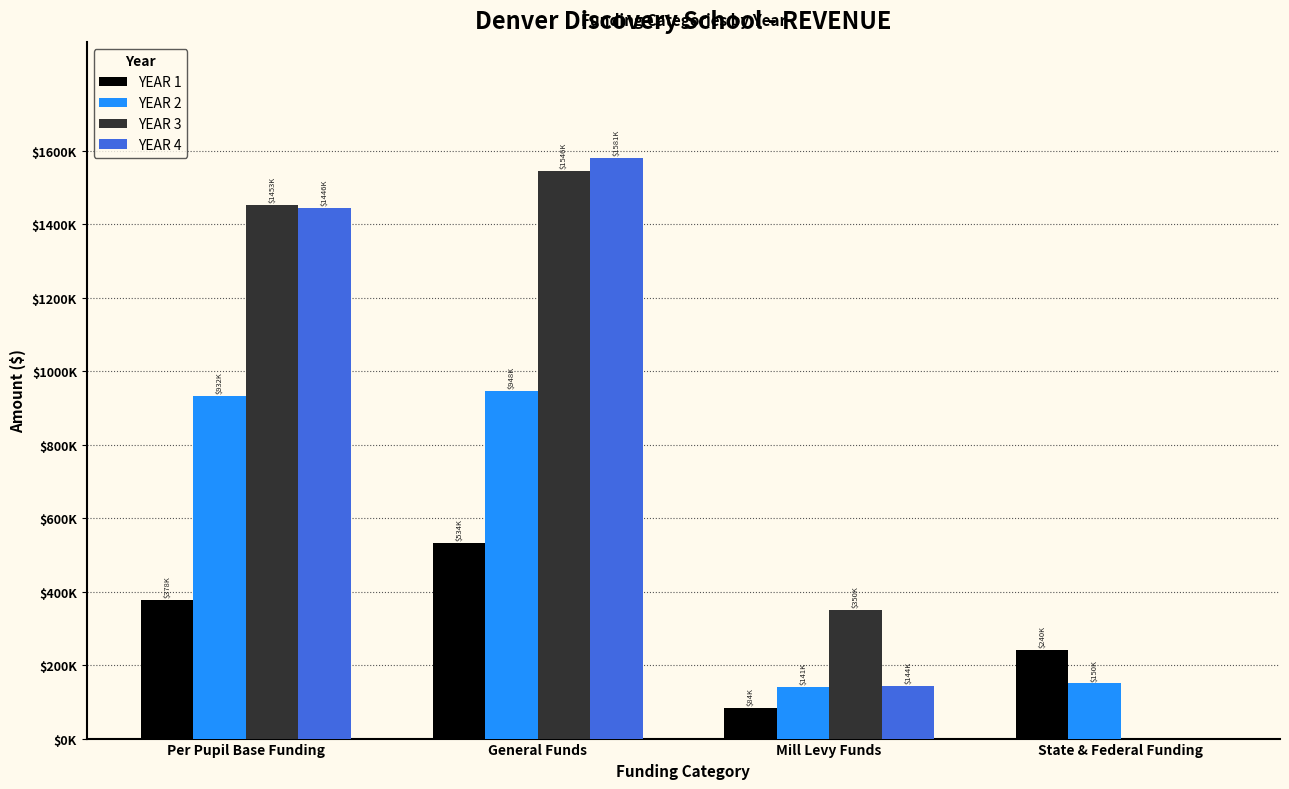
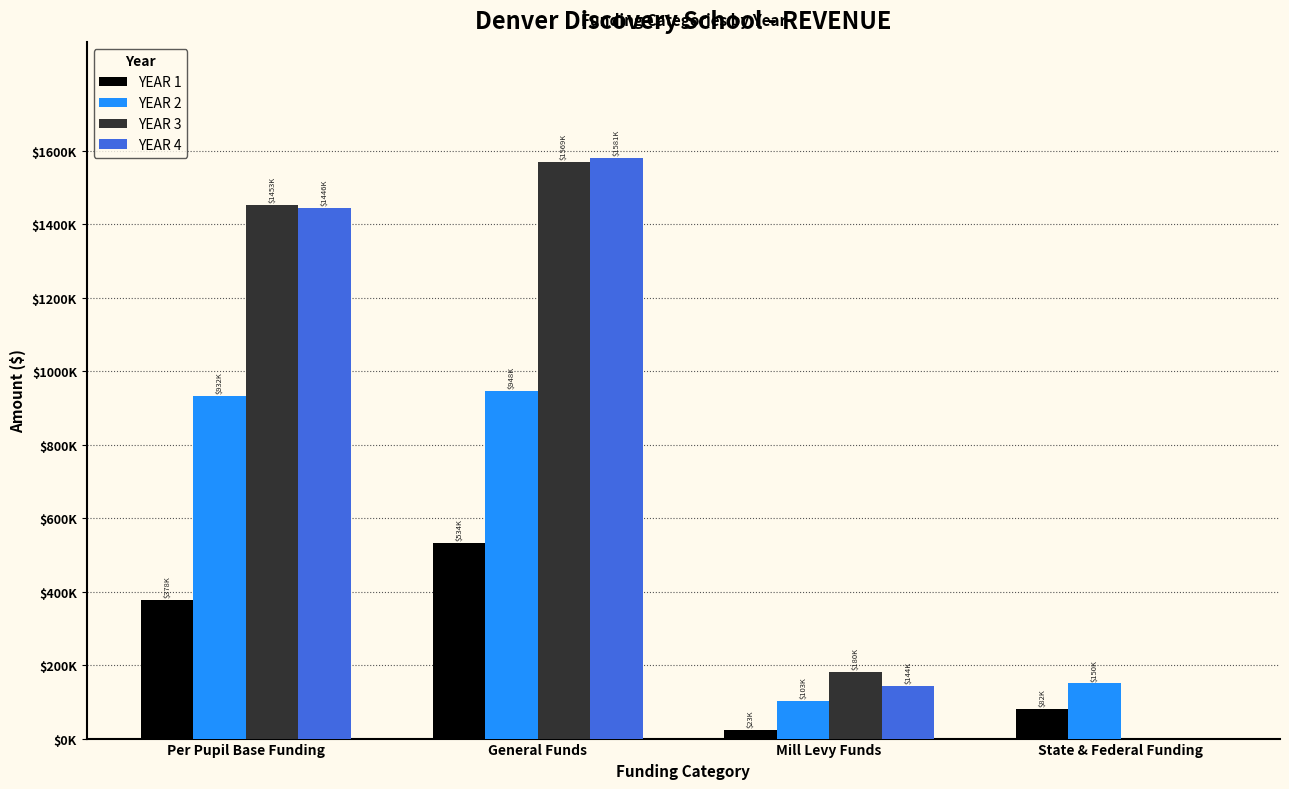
YEAR 3, General Funds: $1546K -> $1569K
YEAR 1, Mill Levy Funds: $84K -> $23K
YEAR 2, Mill Levy Funds: $141K -> $103K
YEAR 3, Mill Levy Funds: $350K -> $180K
YEAR 1, State & Federal Funding: $240K -> $82K
